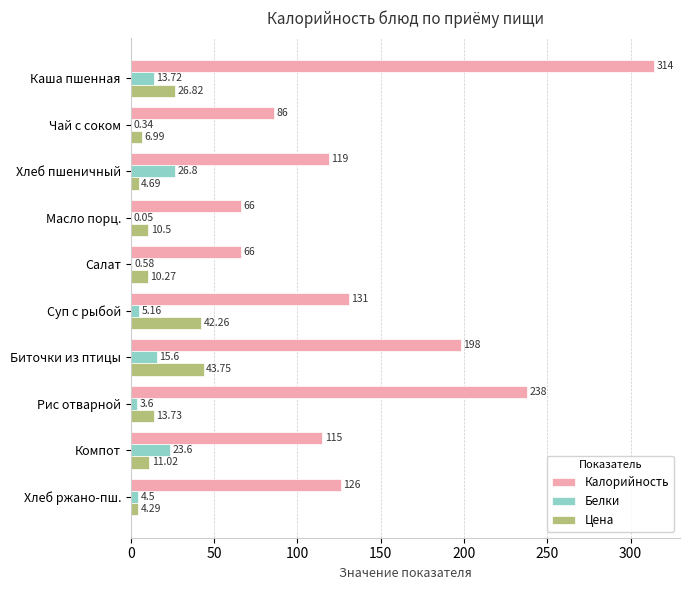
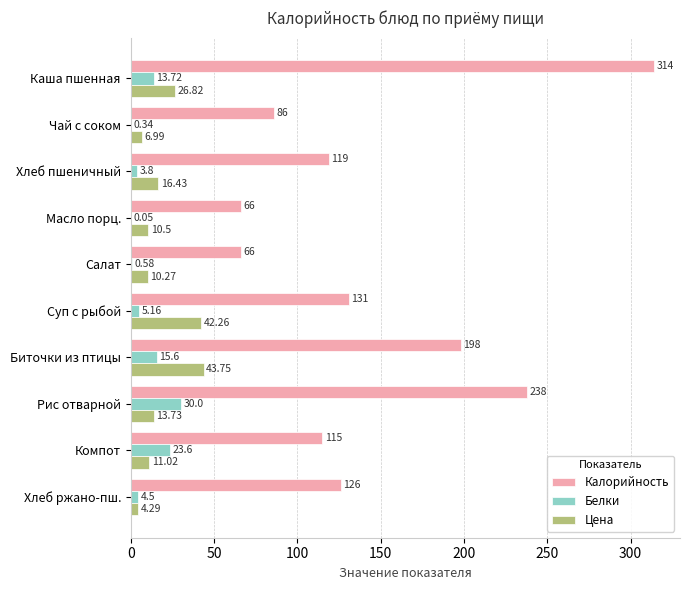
Белки, Хлеб пшеничный: 26.8 -> 3.8
Цена, Хлеб пшеничный: 4.69 -> 16.43
Белки, Рис отварной: 3.6 -> 30.0
